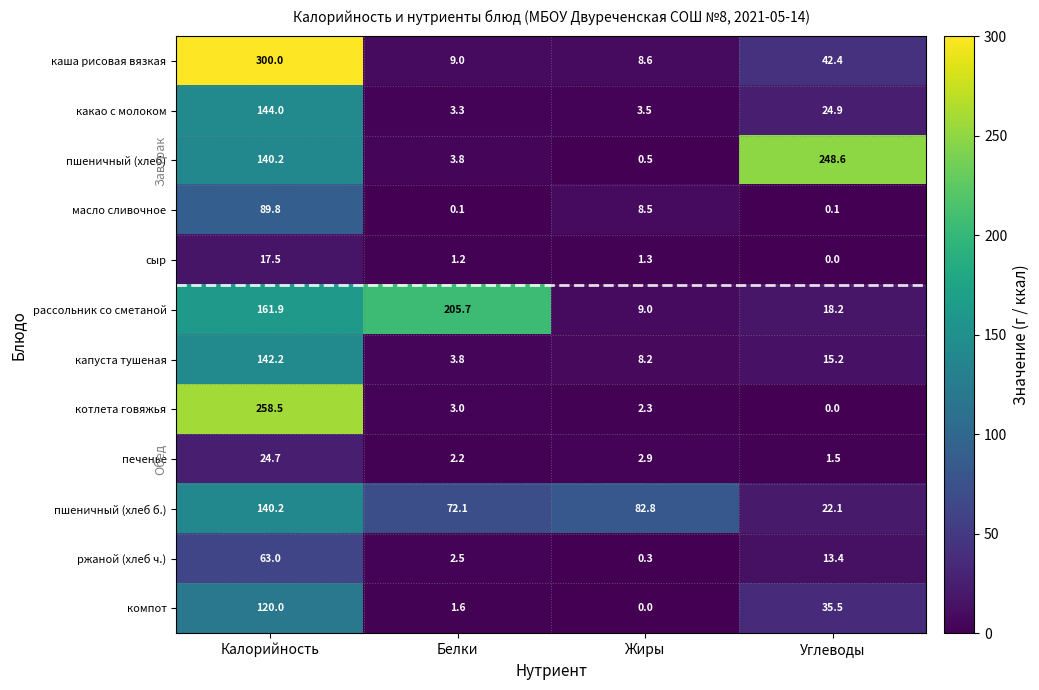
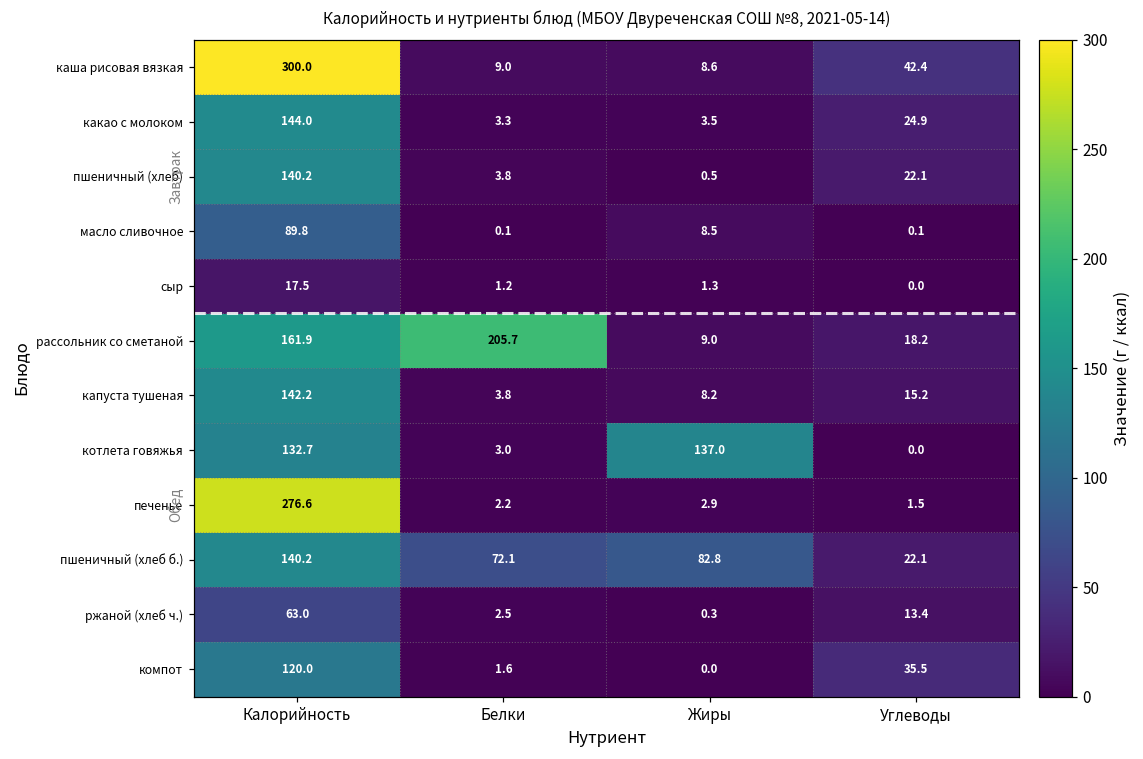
пшеничный (хлеб), Углеводы: 248.6 -> 22.1
котлета говяжья, Калорийность: 258.5 -> 132.7
котлета говяжья, Жиры: 2.3 -> 137.0
печенье, Калорийность: 24.7 -> 276.6
